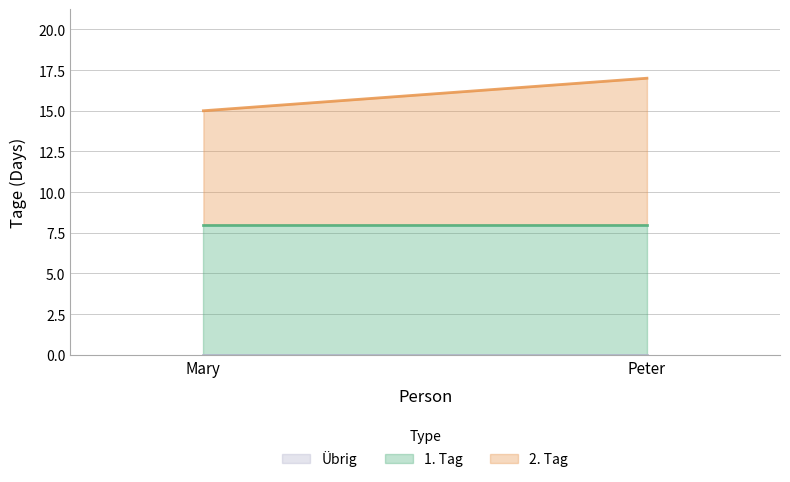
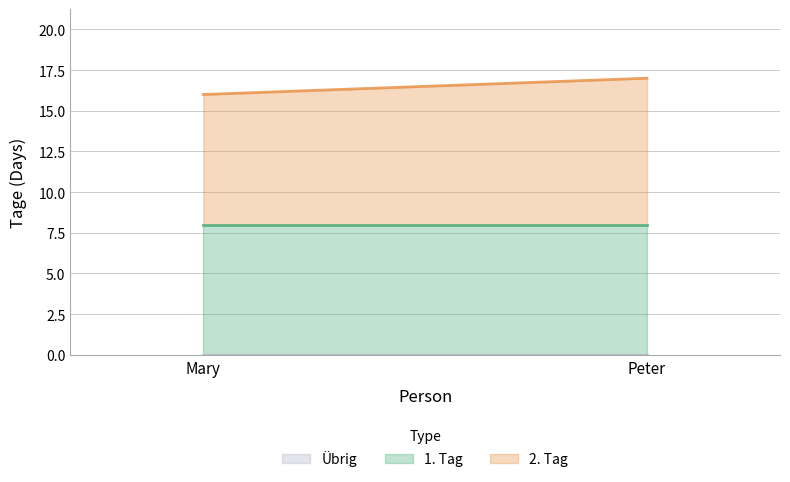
2. Tag, Mary: 7 -> 8
